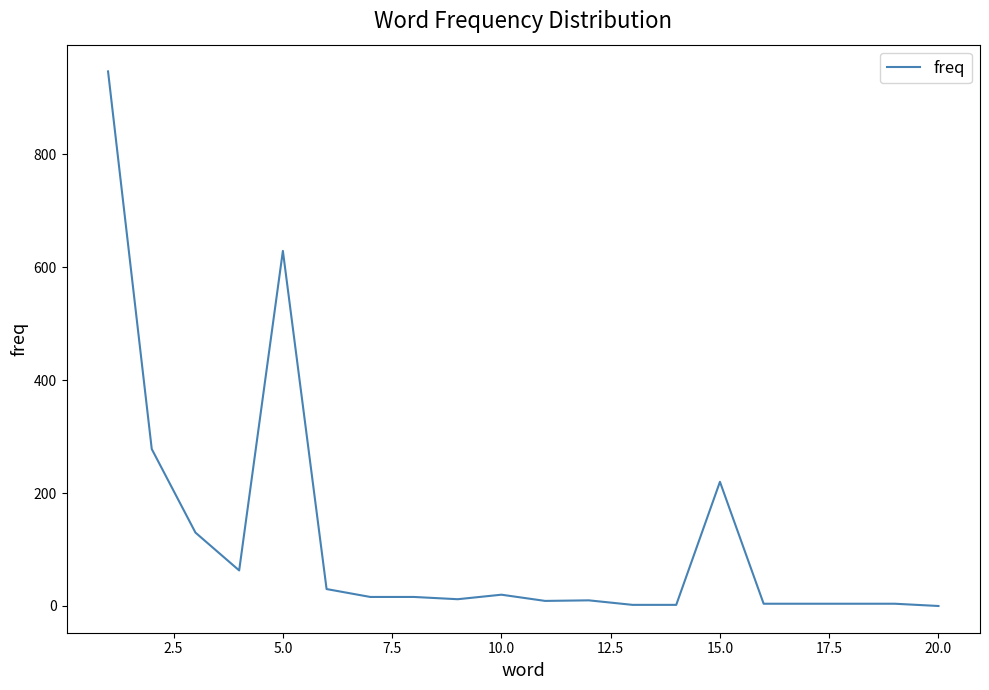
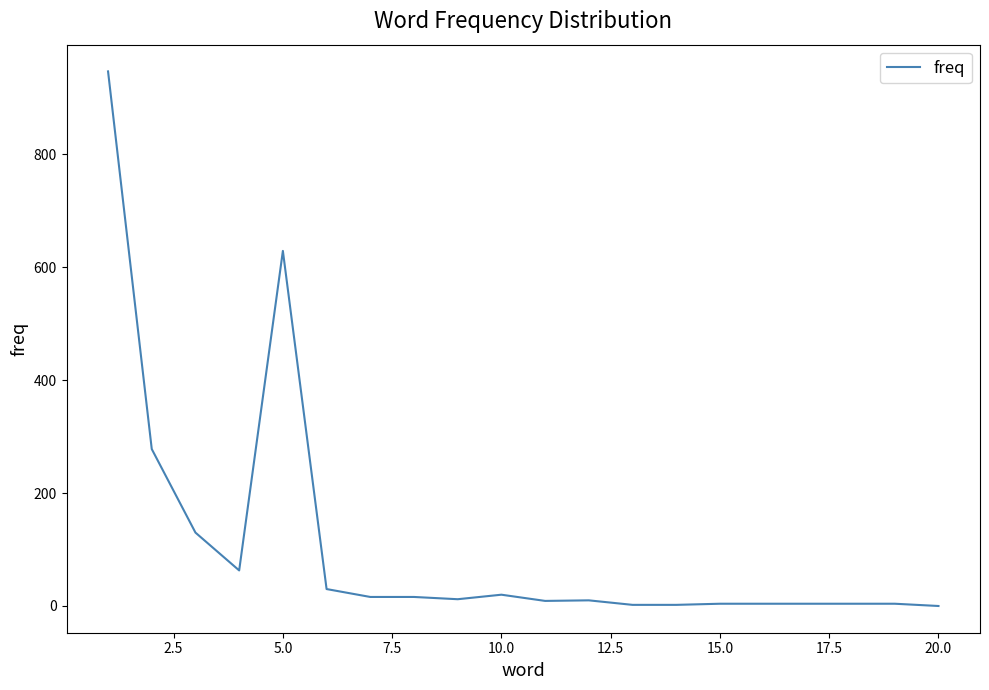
15.0: 220 -> 0
